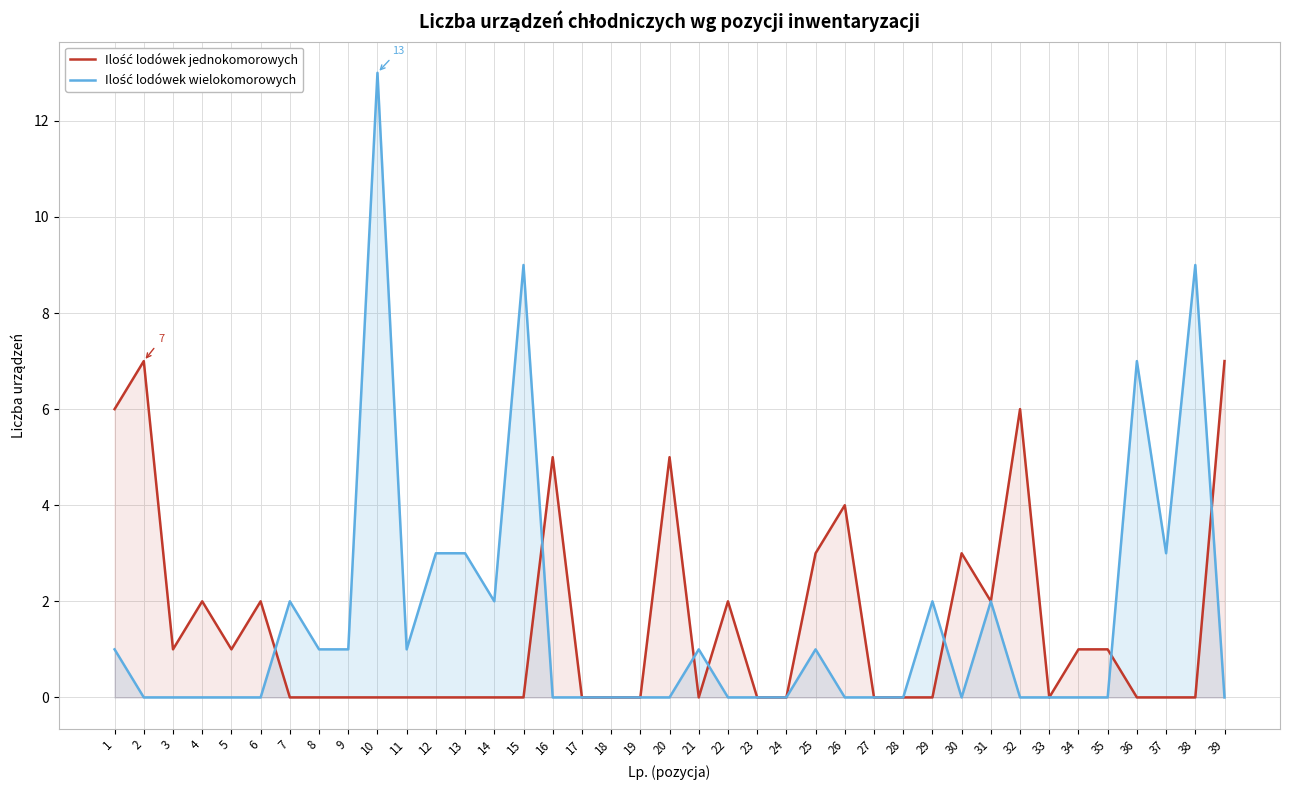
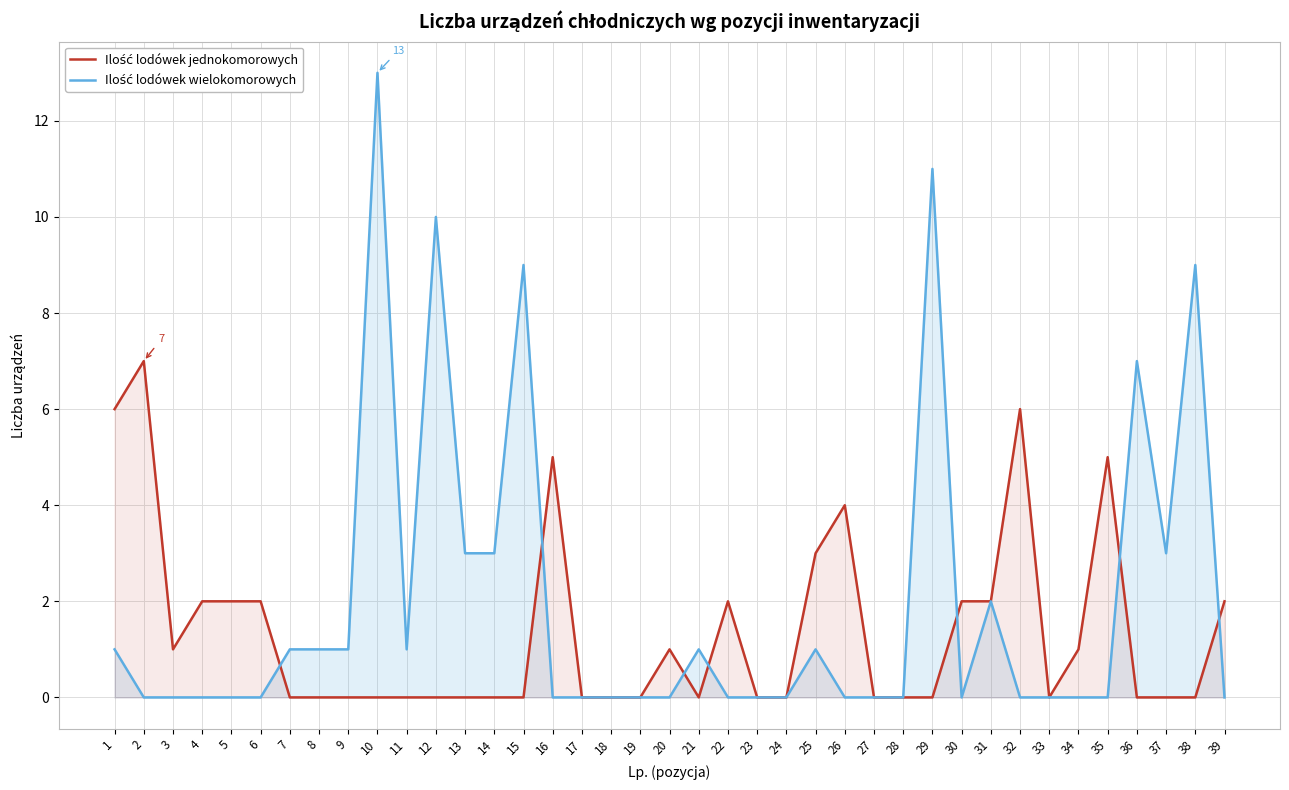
Ilość lodówek jednokomorowych, 5: 1 -> 2
Ilość lodówek wielokomorowych, 7: 2 -> 1
Ilość lodówek wielokomorowych, 12: 3 -> 10
Ilość lodówek wielokomorowych, 14: 2 -> 3
Ilość lodówek jednokomorowych, 20: 5 -> 1
Ilość lodówek wielokomorowych, 29: 2 -> 11
Ilość lodówek jednokomorowych, 30: 3 -> 2
Ilość lodówek jednokomorowych, 35: 1 -> 5
Ilość lodówek jednokomorowych, 39: 7 -> 2
